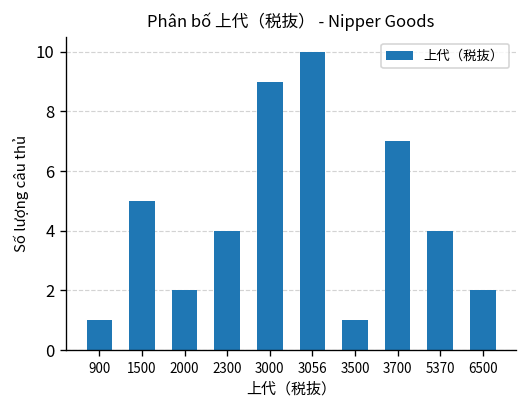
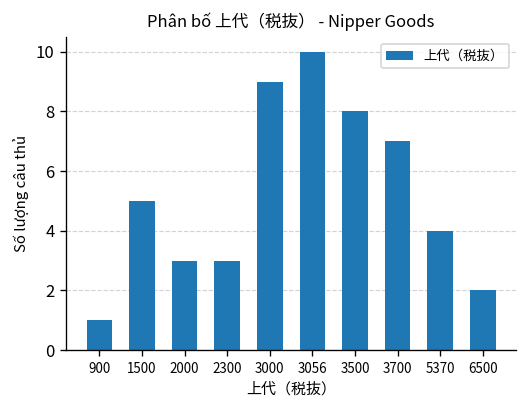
2000: 2 -> 3
2300: 4 -> 3
3500: 1 -> 8
